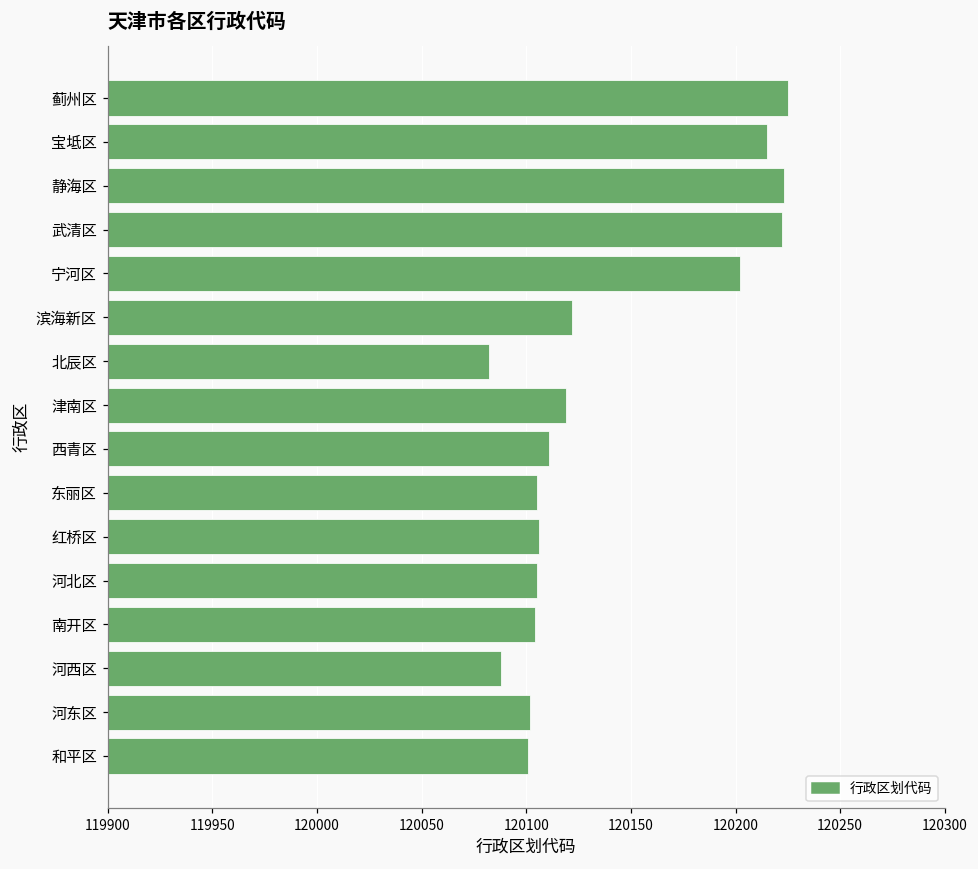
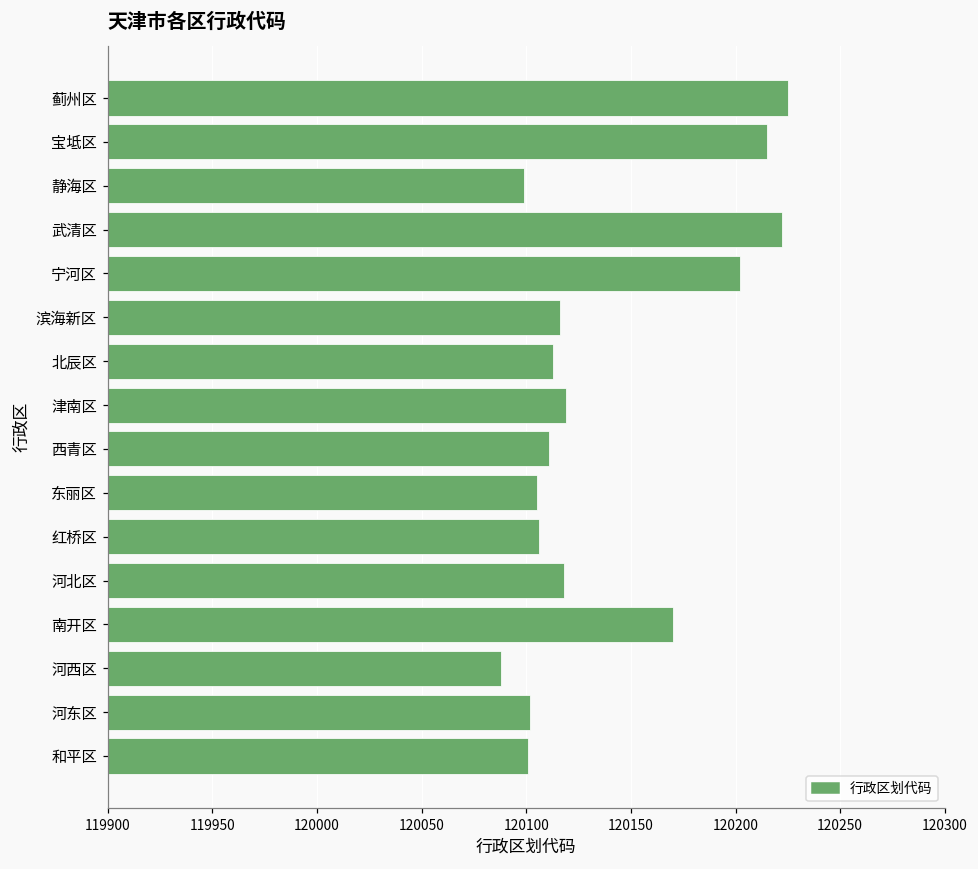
静海区: 120223 -> 120099
滨海新区: 120122 -> 120116
北辰区: 120082 -> 120113
河北区: 120105 -> 120118
南开区: 120104 -> 120170
